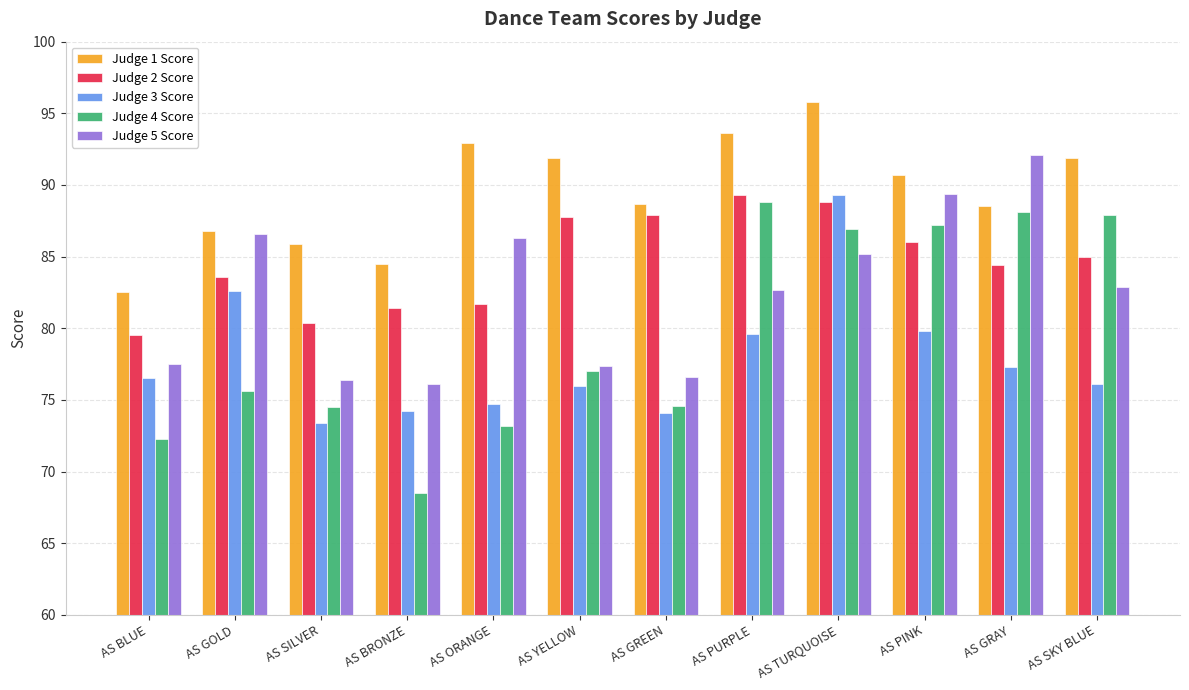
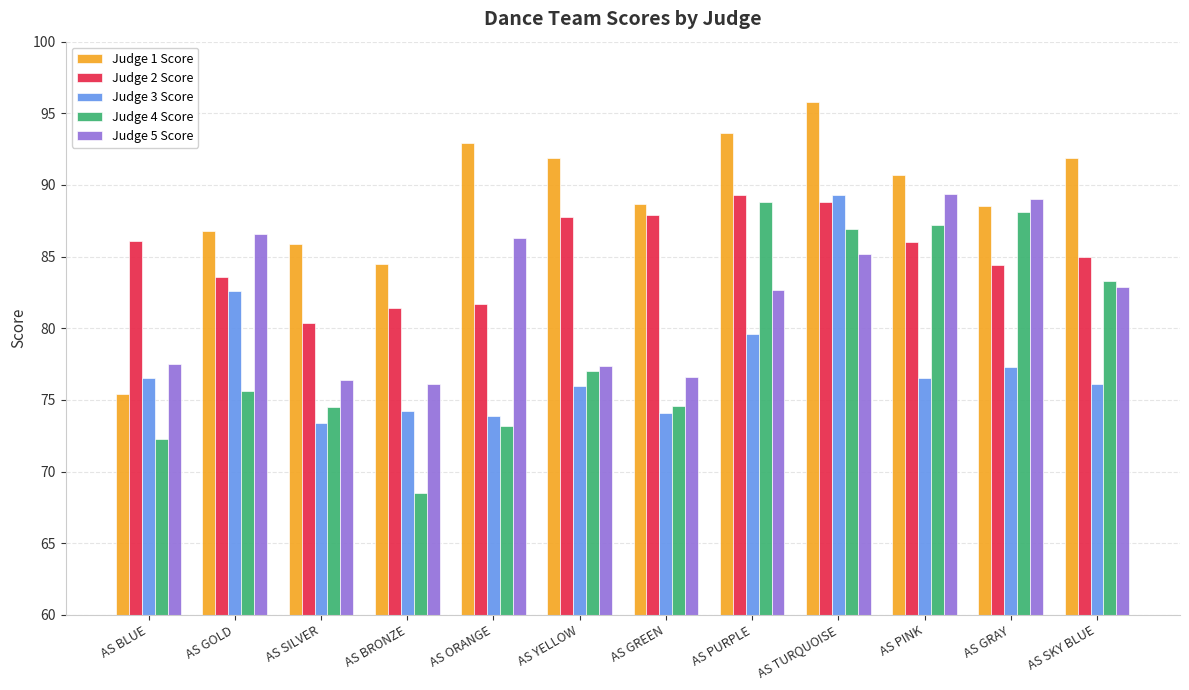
Judge 1 Score, AS BLUE: 82.5 -> 75.4
Judge 2 Score, AS BLUE: 79.5 -> 86.1
Judge 3 Score, AS ORANGE: 74.7 -> 73.9
Judge 3 Score, AS PINK: 79.8 -> 76.5
Judge 5 Score, AS GRAY: 92.1 -> 89.0
Judge 4 Score, AS SKY BLUE: 87.9 -> 83.3
